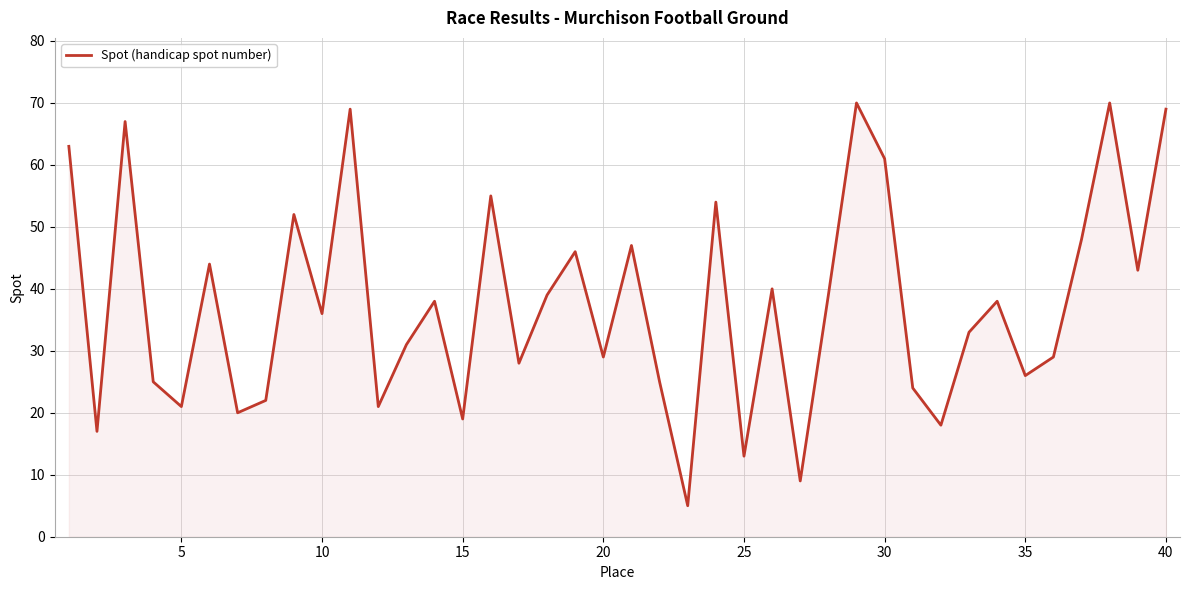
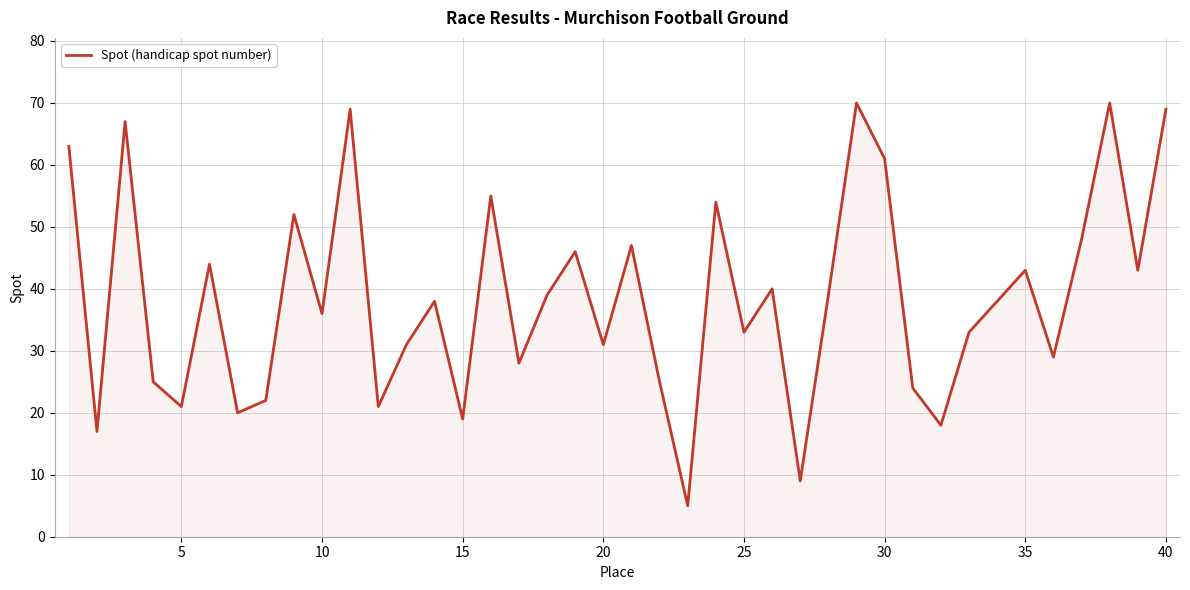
20: 29 -> 31
25: 13 -> 33
35: 26 -> 43
